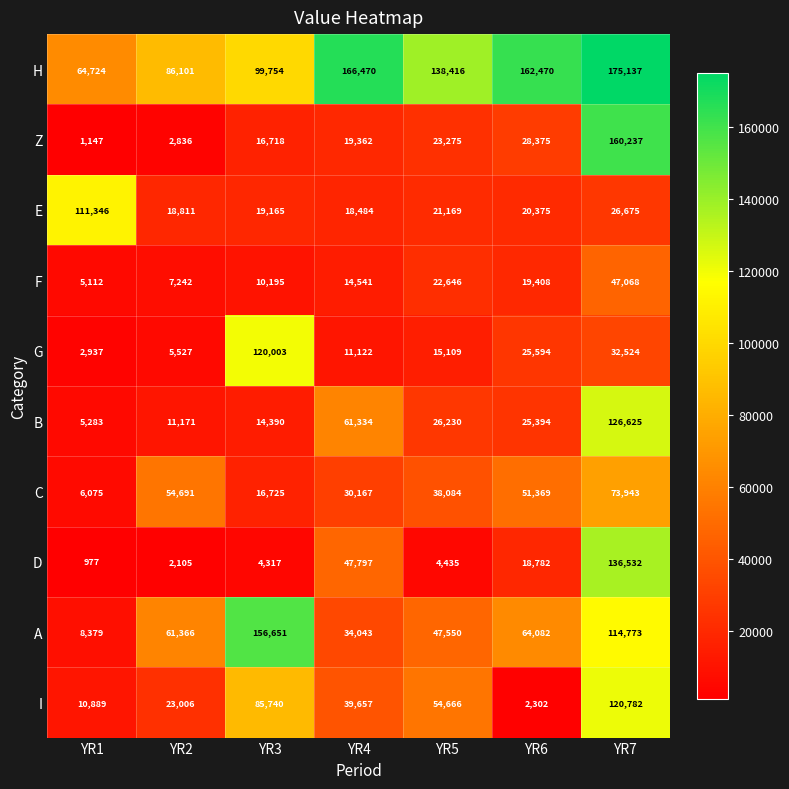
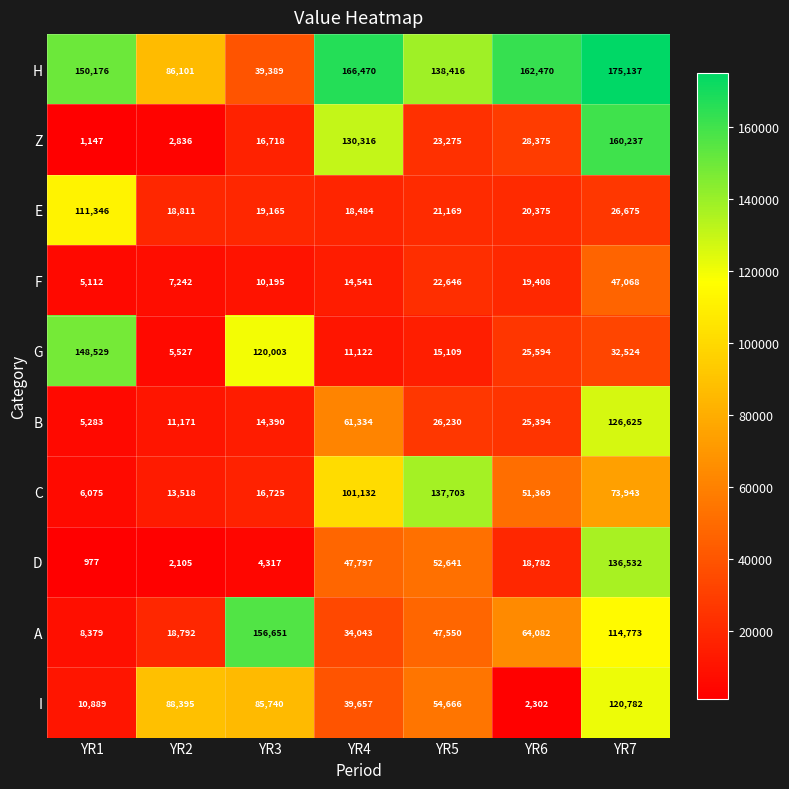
H, YR1: 64,724 -> 150,176
H, YR3: 99,754 -> 39,389
Z, YR4: 19,362 -> 130,316
G, YR1: 2,937 -> 148,529
C, YR2: 54,691 -> 13,518
C, YR4: 30,167 -> 101,132
C, YR5: 38,084 -> 137,703
D, YR5: 4,435 -> 52,641
A, YR2: 61,366 -> 18,792
I, YR2: 23,006 -> 88,395
